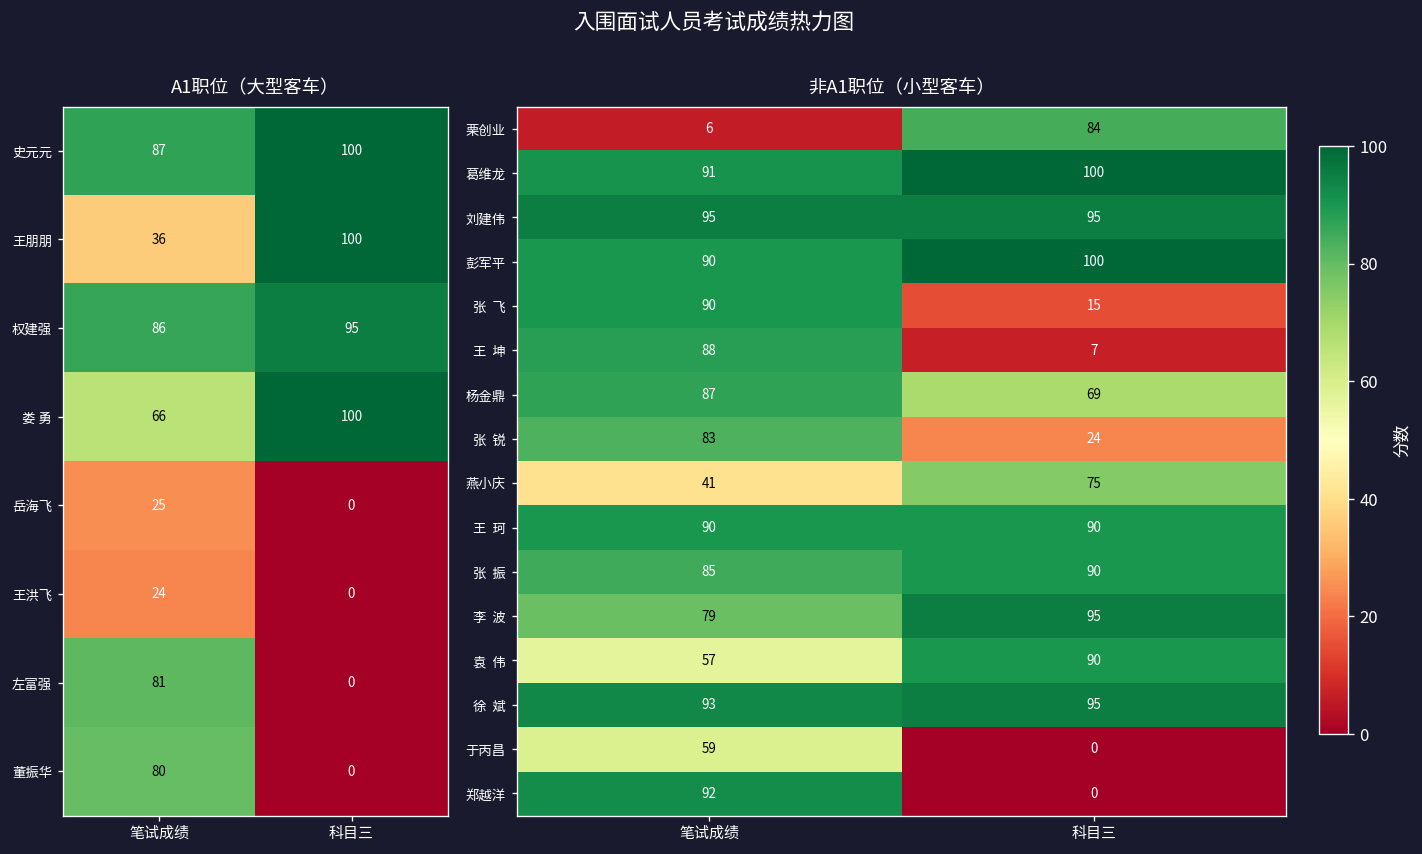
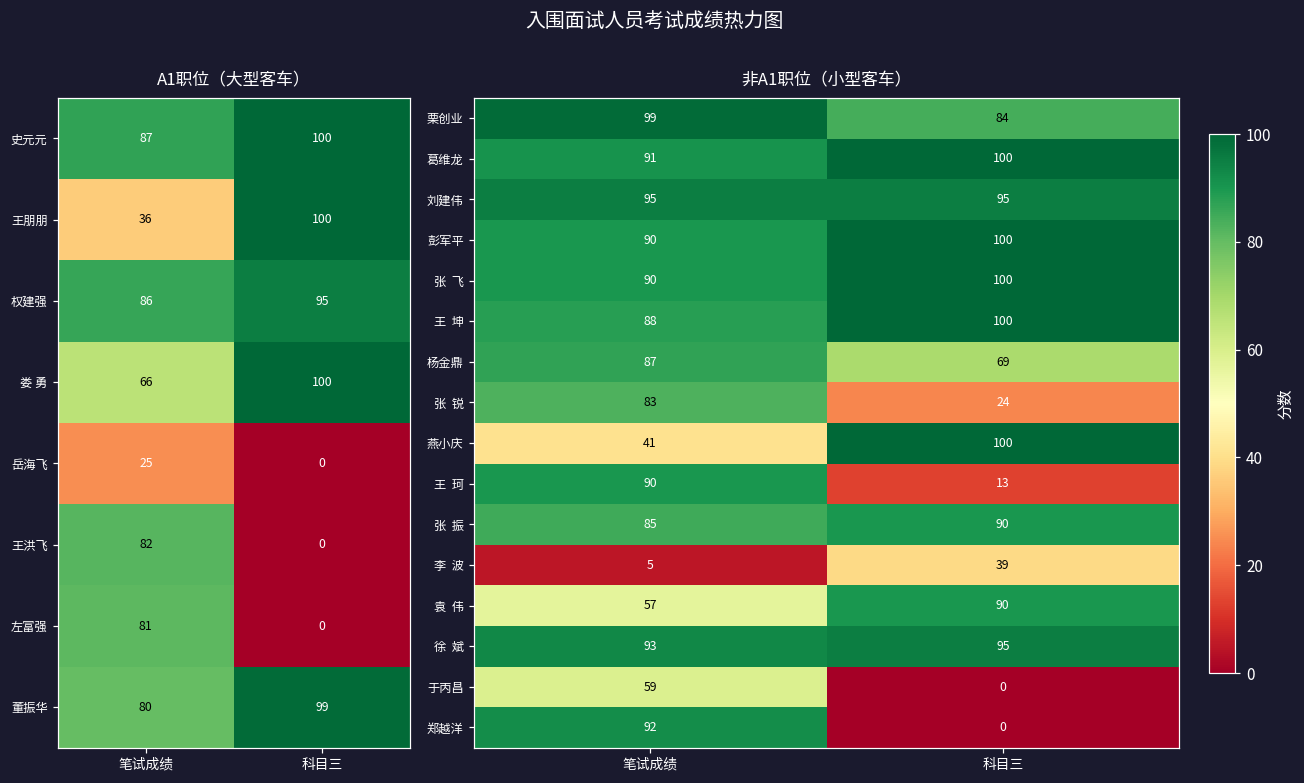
A1职位（大型客车）, 王洪飞, 笔试成绩: 24 -> 82
A1职位（大型客车）, 董振华, 科目三: 0 -> 99
非A1职位（小型客车）, 栗创业, 笔试成绩: 6 -> 99
非A1职位（小型客车）, 张 飞, 科目三: 15 -> 100
非A1职位（小型客车）, 王 坤, 科目三: 7 -> 100
非A1职位（小型客车）, 燕小庆, 科目三: 75 -> 100
非A1职位（小型客车）, 王 珂, 科目三: 90 -> 13
非A1职位（小型客车）, 李 波, 笔试成绩: 79 -> 5
非A1职位（小型客车）, 李 波, 科目三: 95 -> 39
